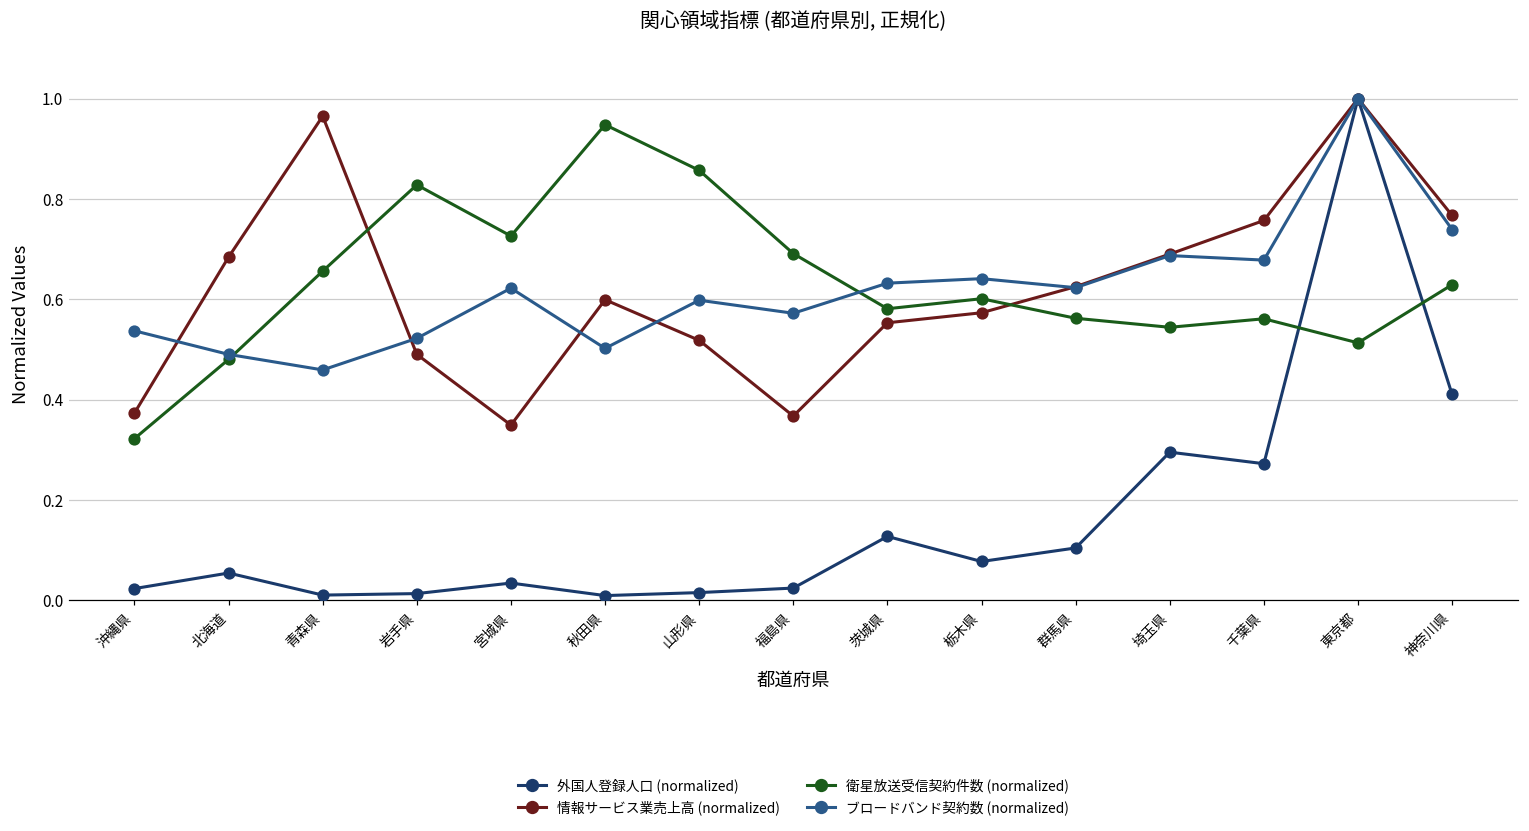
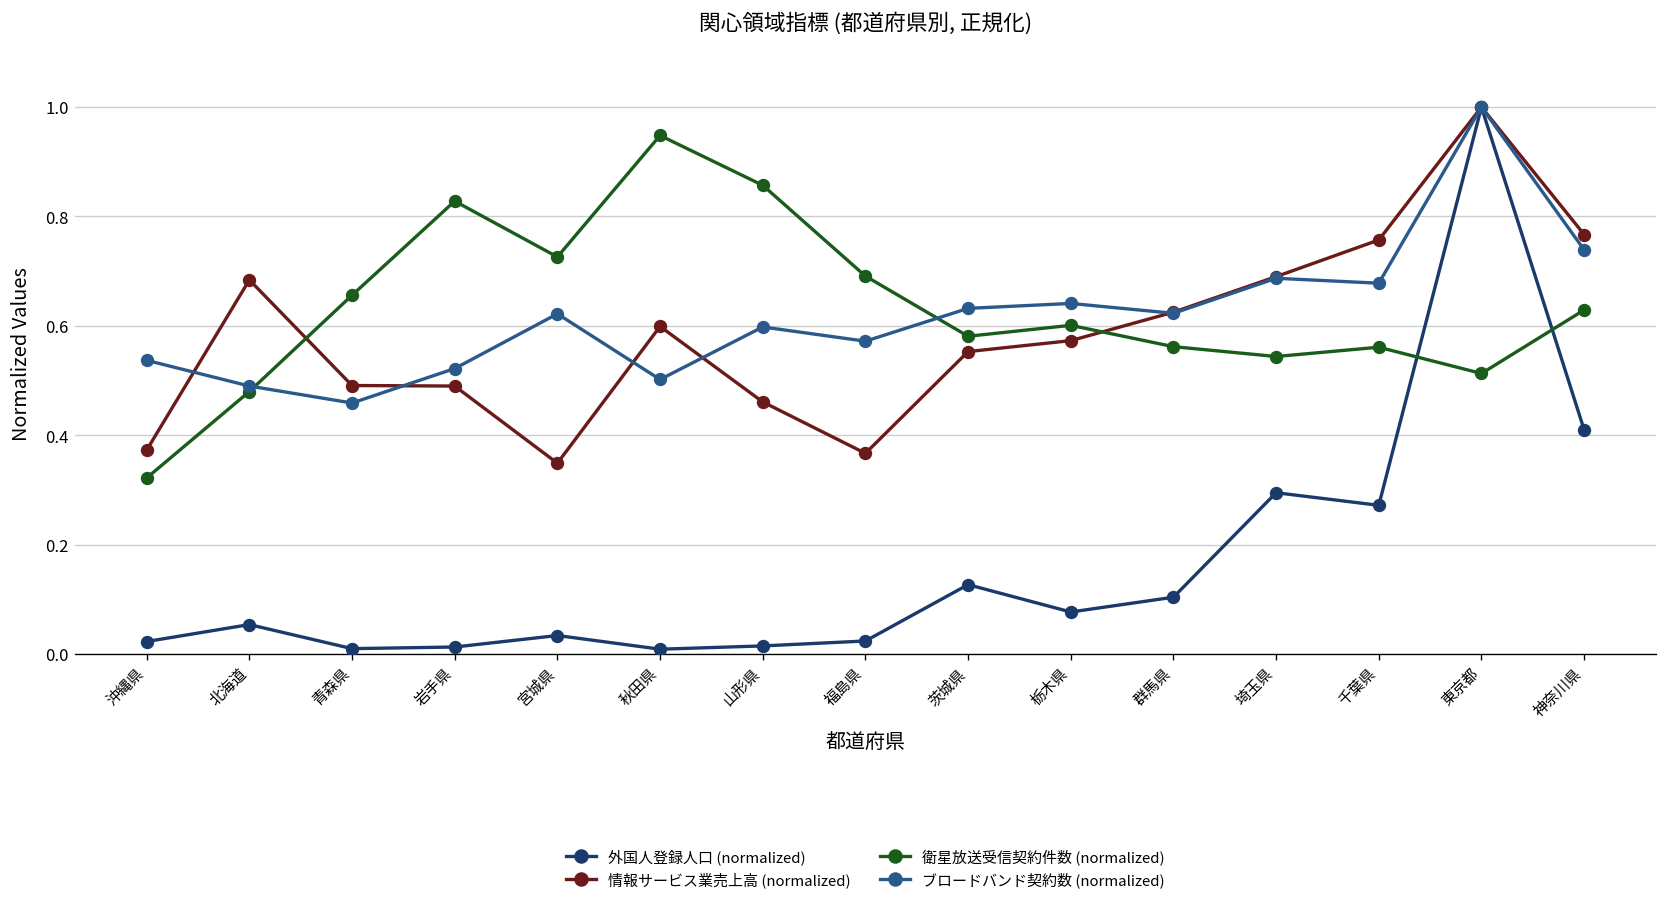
情報サービス業売上高 (normalized), 青森県: 0.97 -> 0.49
情報サービス業売上高 (normalized), 山形県: 0.52 -> 0.46
